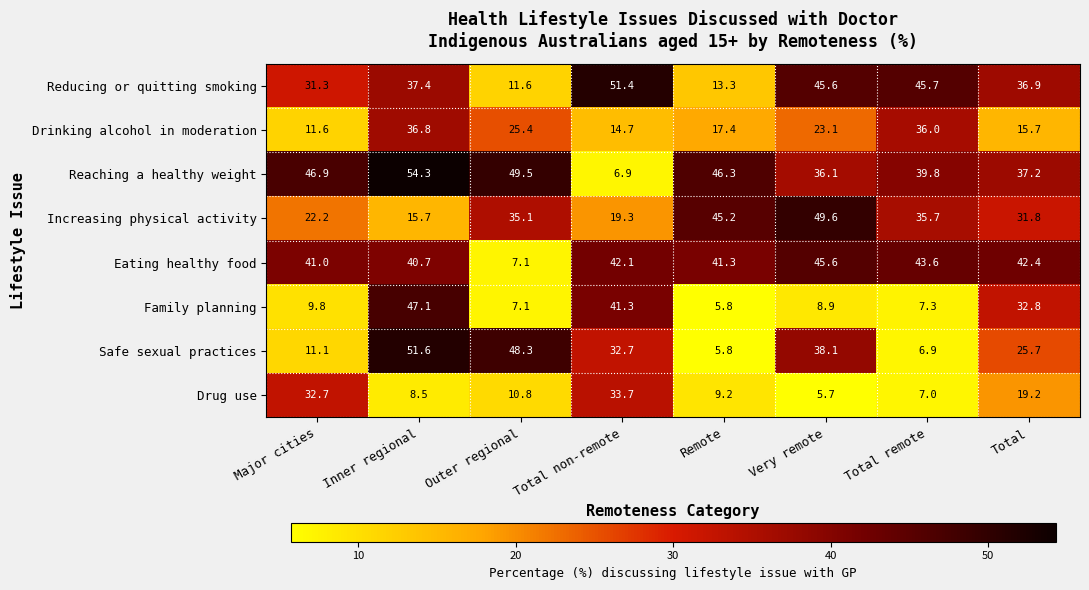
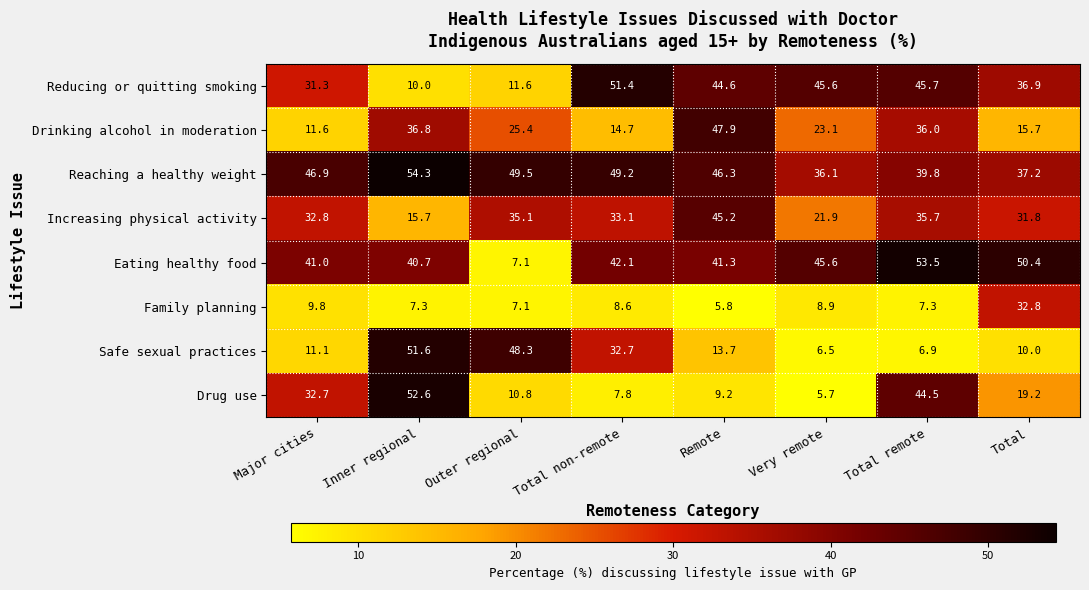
Reducing or quitting smoking, Inner regional: 37.4 -> 10.0
Reducing or quitting smoking, Remote: 13.3 -> 44.6
Drinking alcohol in moderation, Remote: 17.4 -> 47.9
Reaching a healthy weight, Total non-remote: 6.9 -> 49.2
Increasing physical activity, Major cities: 22.2 -> 32.8
Increasing physical activity, Total non-remote: 19.3 -> 33.1
Increasing physical activity, Very remote: 49.6 -> 21.9
Eating healthy food, Total remote: 43.6 -> 53.5
Eating healthy food, Total: 42.4 -> 50.4
Family planning, Inner regional: 47.1 -> 7.3
Family planning, Total non-remote: 41.3 -> 8.6
Safe sexual practices, Remote: 5.8 -> 13.7
Safe sexual practices, Very remote: 38.1 -> 6.5
Safe sexual practices, Total: 25.7 -> 10.0
Drug use, Inner regional: 8.5 -> 52.6
Drug use, Total non-remote: 33.7 -> 7.8
Drug use, Total remote: 7.0 -> 44.5
